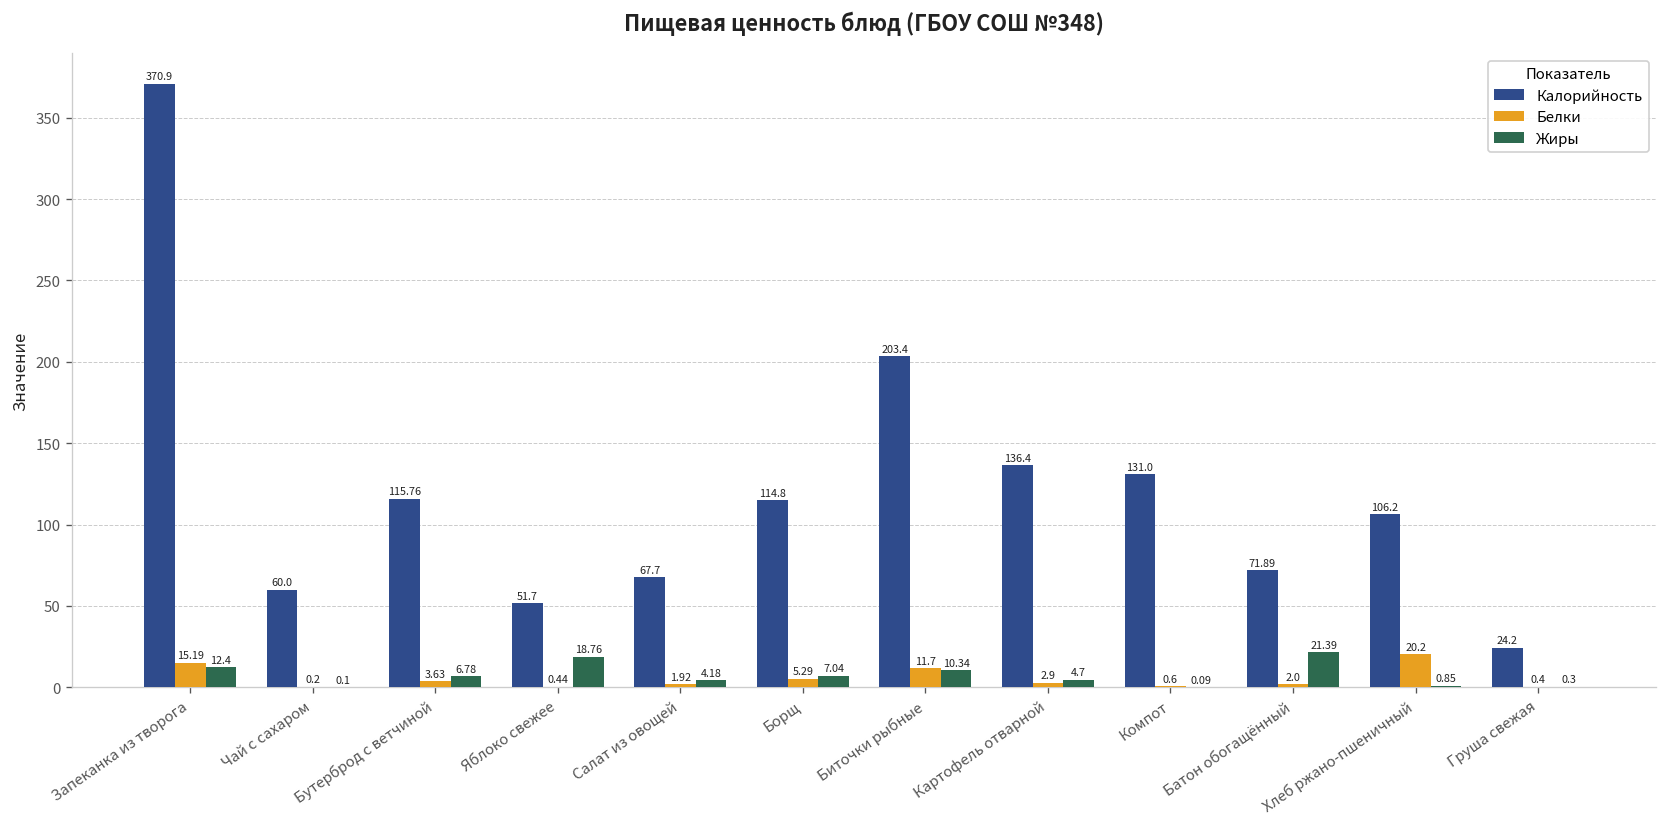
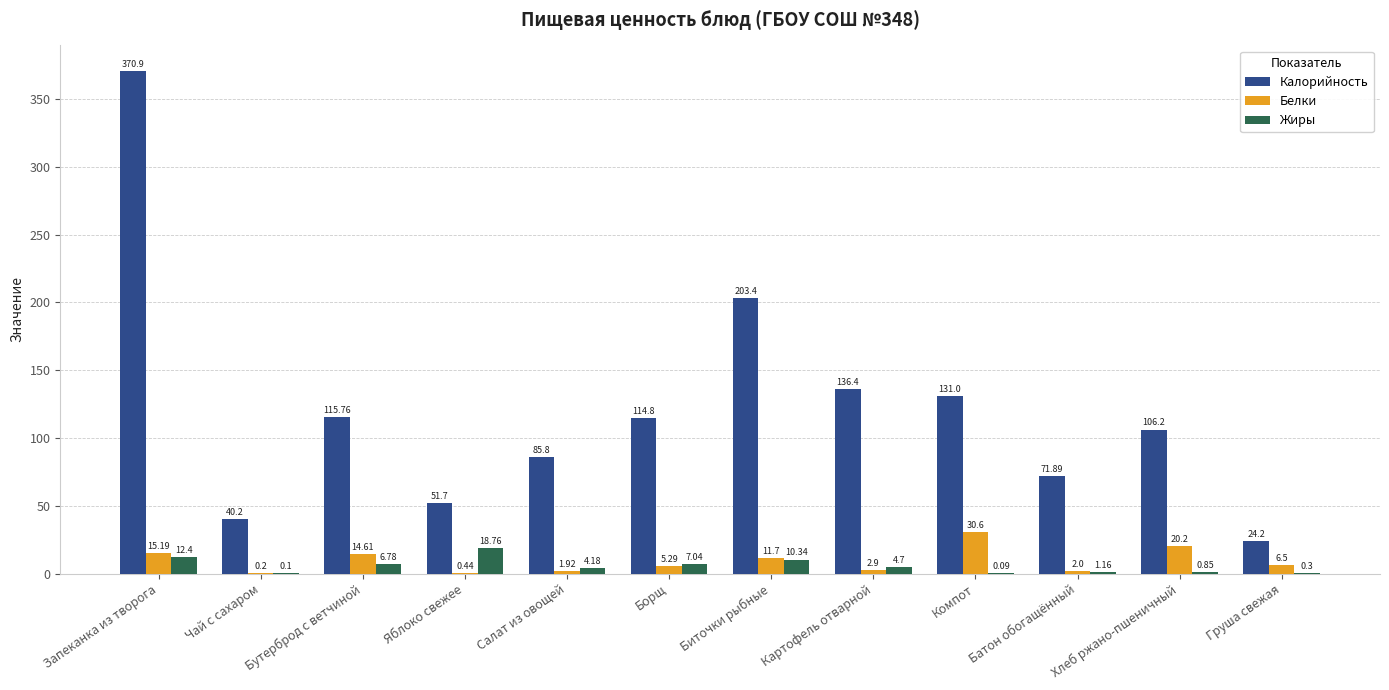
Калорийность, Чай с сахаром: 60.0 -> 40.2
Белки, Бутерброд с ветчиной: 3.63 -> 14.61
Калорийность, Салат из овощей: 67.7 -> 85.8
Белки, Компот: 0.6 -> 30.6
Жиры, Батон обогащённый: 21.39 -> 1.16
Белки, Груша свежая: 0.4 -> 6.5
